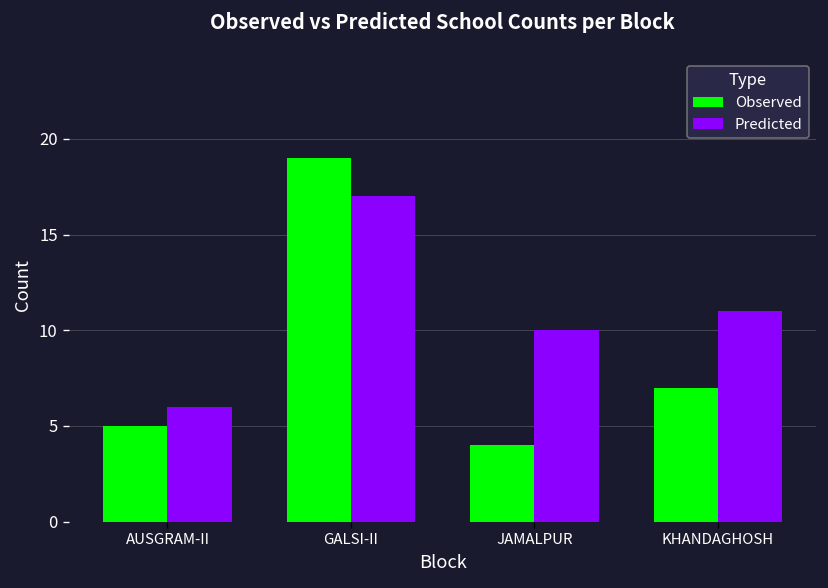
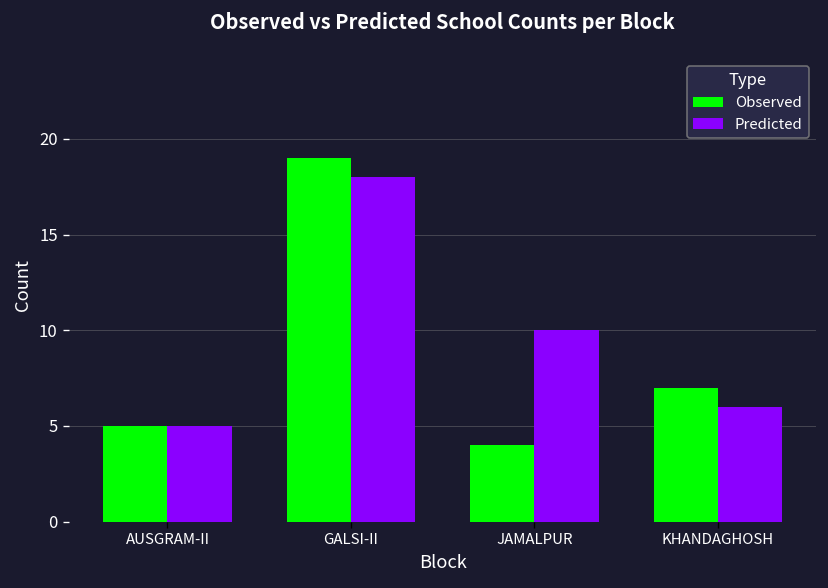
Predicted, AUSGRAM-II: 6 -> 5
Predicted, GALSI-II: 17 -> 18
Predicted, KHANDAGHOSH: 11 -> 6
